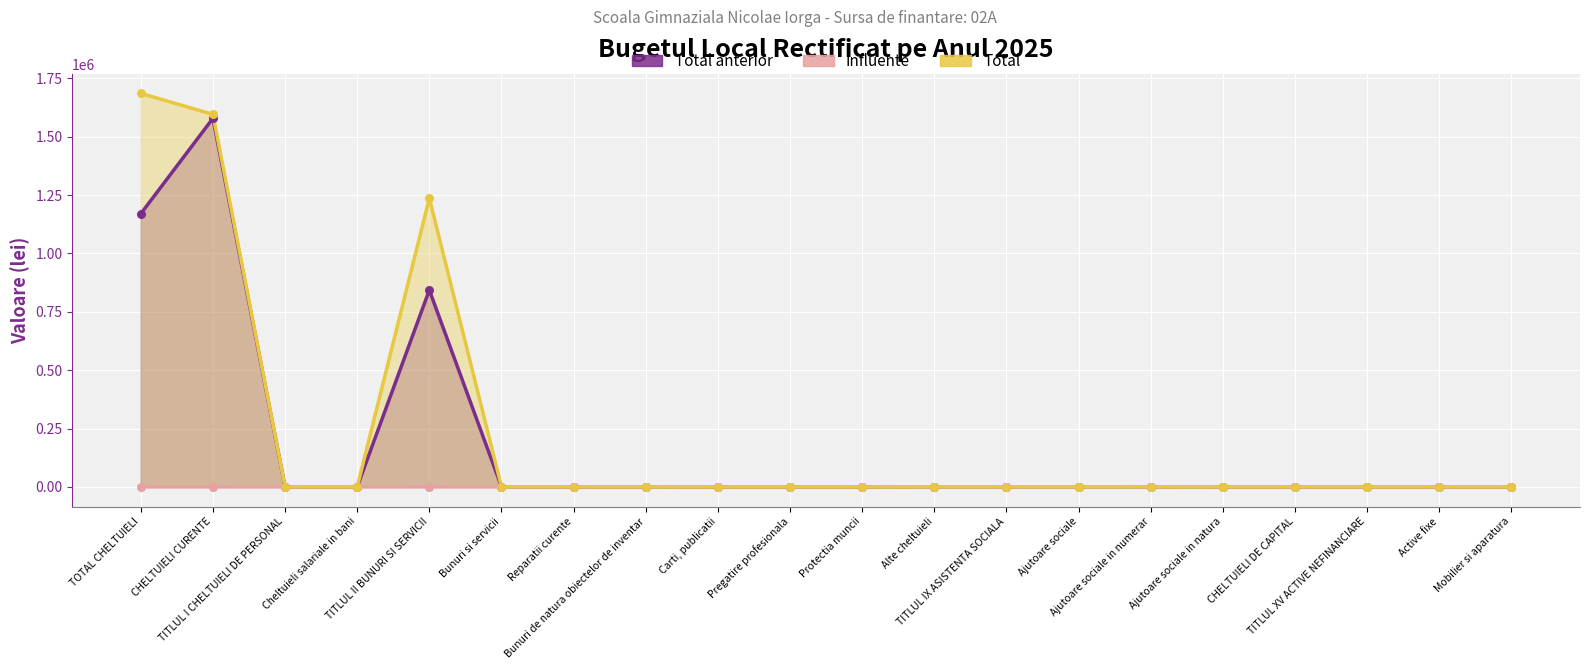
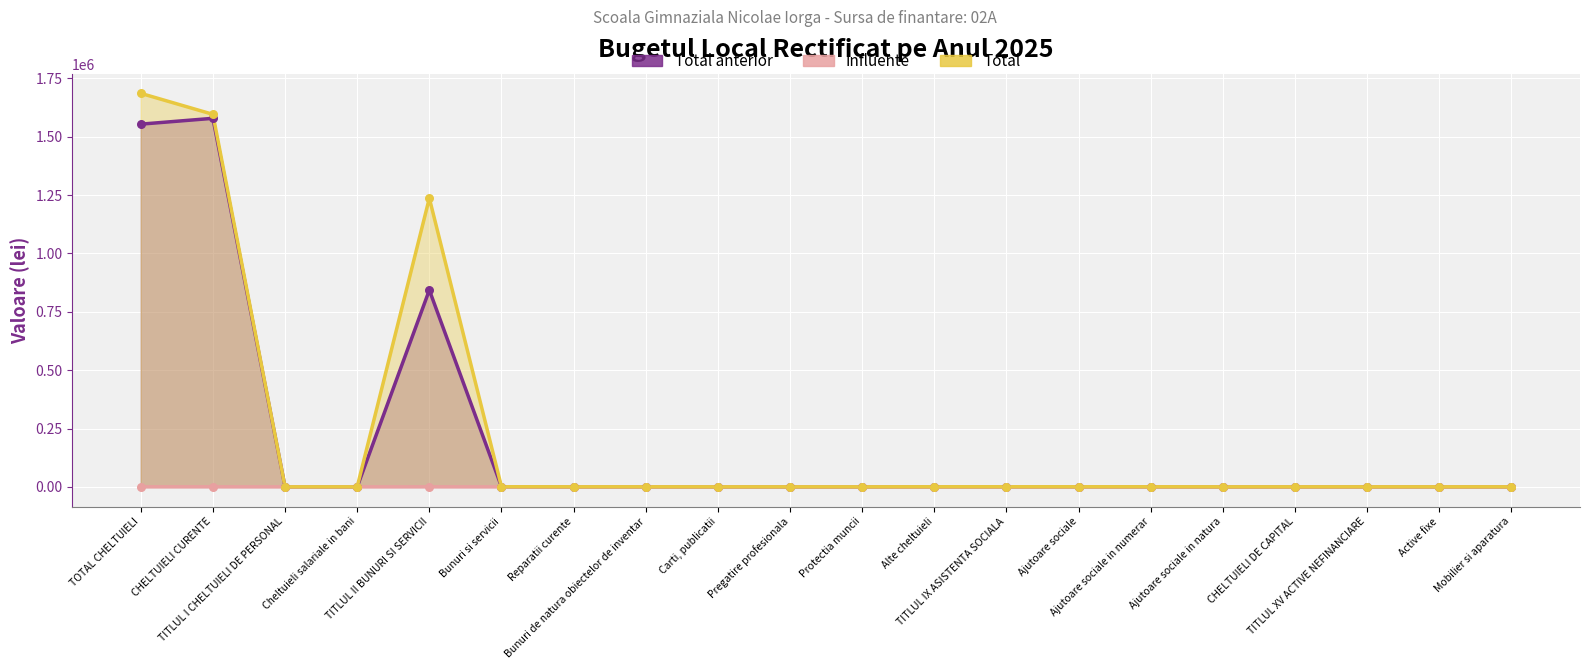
Total anterior, TOTAL CHELTUIELI: 1170000 -> 1550000
